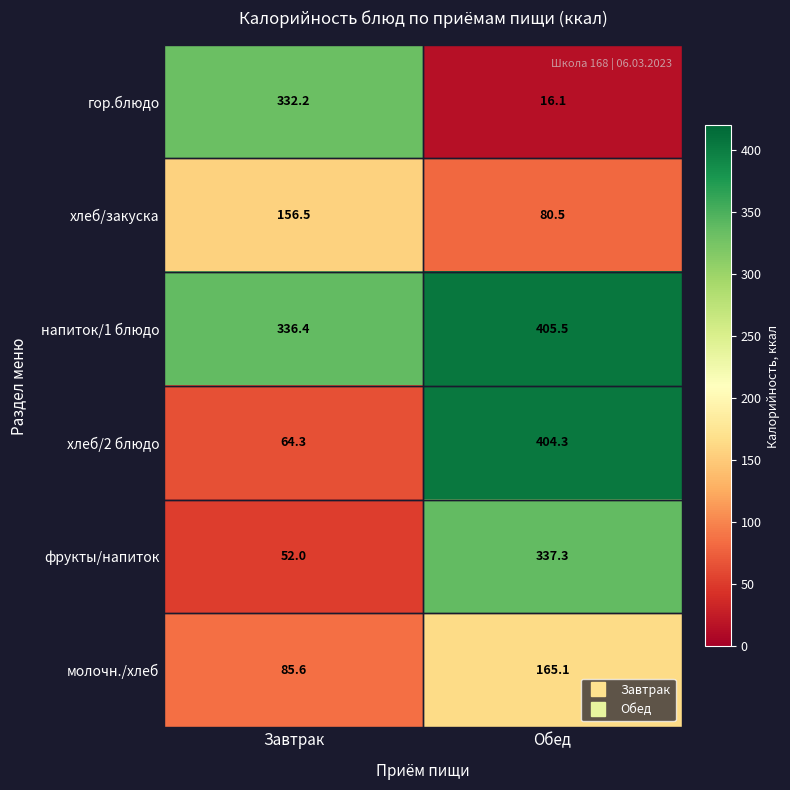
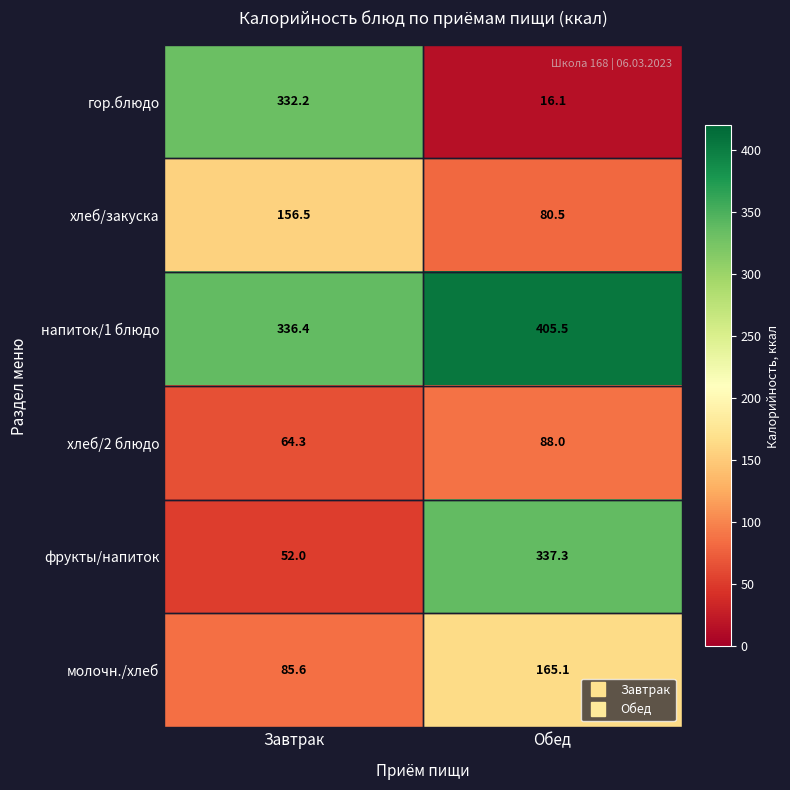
хлеб/2 блюдо, Обед: 404.3 -> 88.0
